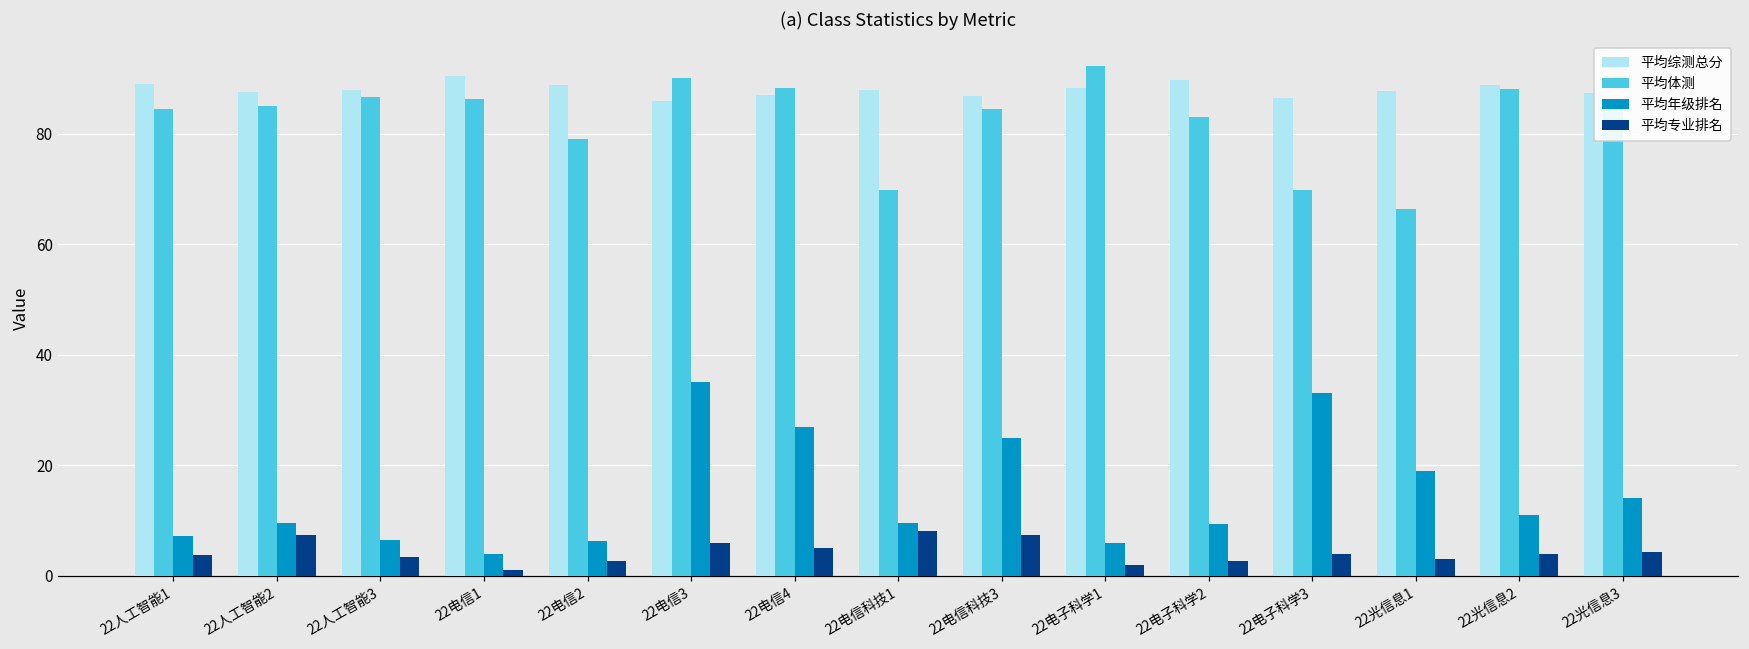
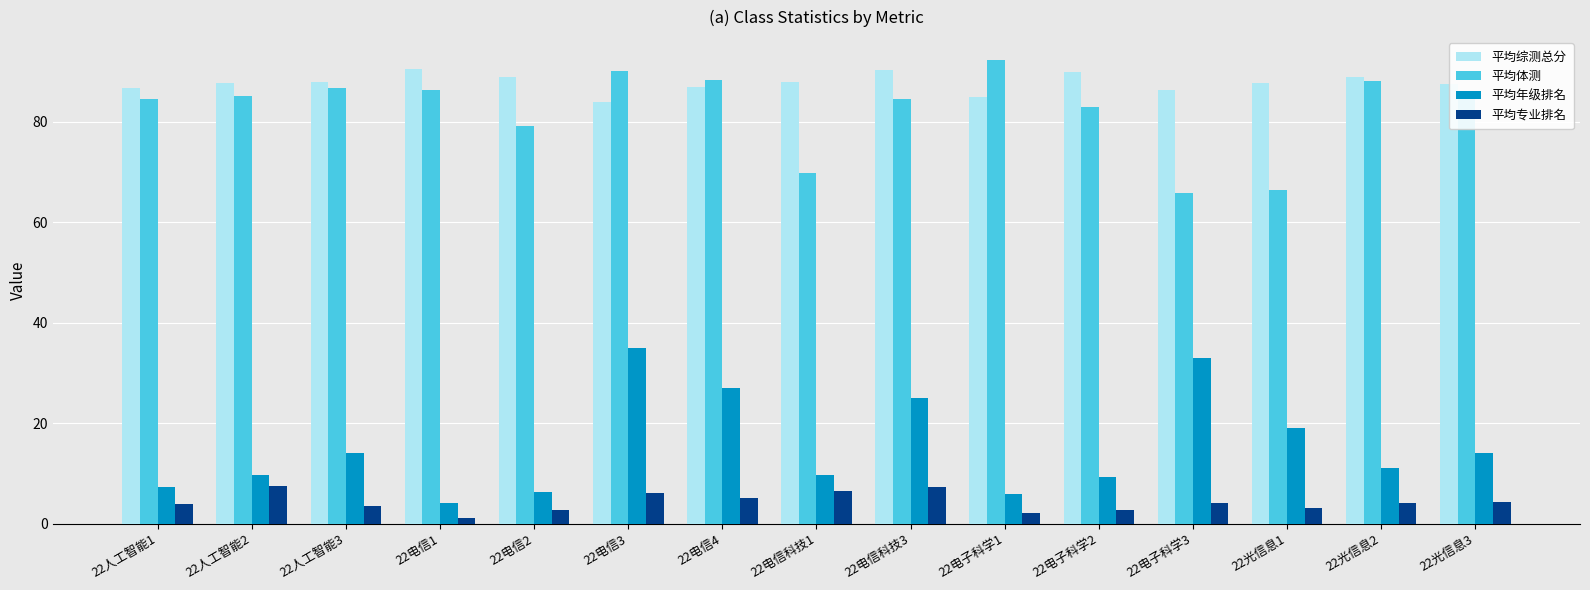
平均综测总分, 22人工智能1: 89 -> 87
平均年级排名, 22人工智能3: 7 -> 14
平均综测总分, 22电信3: 86 -> 84
平均专业排名, 22电信科技1: 8 -> 6
平均综测总分, 22电信科技3: 87 -> 90
平均综测总分, 22电子科学1: 88 -> 85
平均体测, 22电子科学3: 70 -> 66
